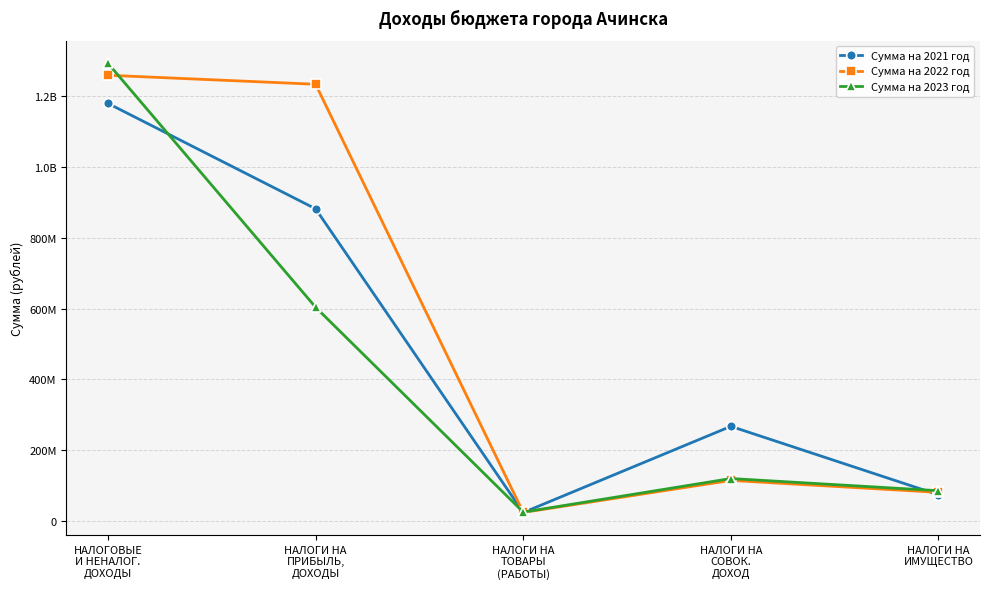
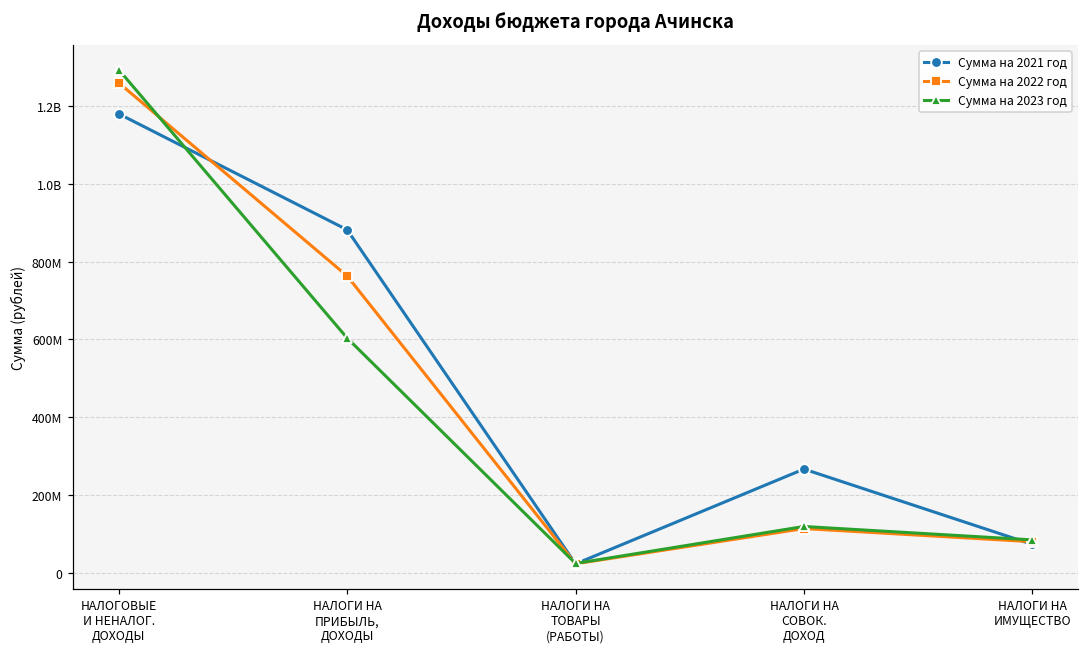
Сумма на 2022 год, НАЛОГИ НА ПРИБЫЛЬ, ДОХОДЫ: 1230000000 -> 760000000
